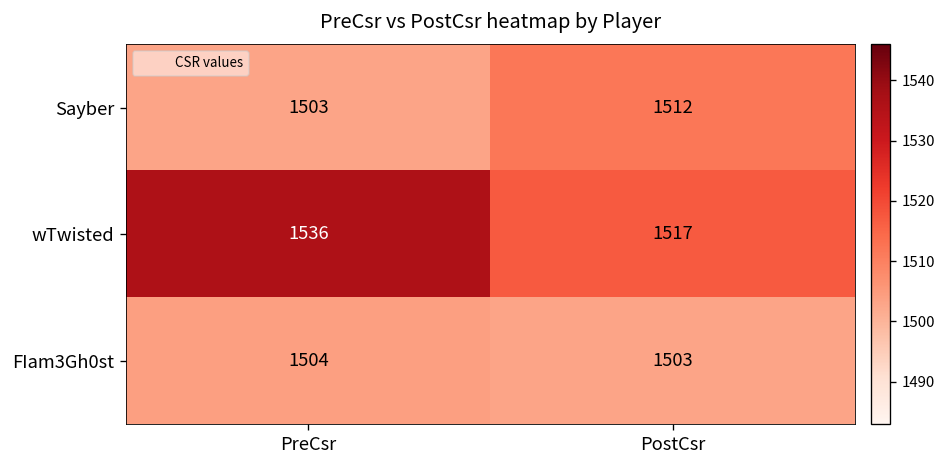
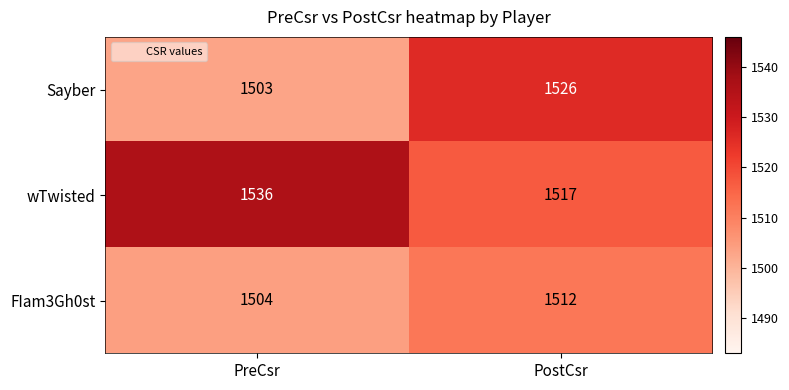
Sayber, PostCsr: 1512 -> 1526
FIam3Gh0st, PostCsr: 1503 -> 1512
